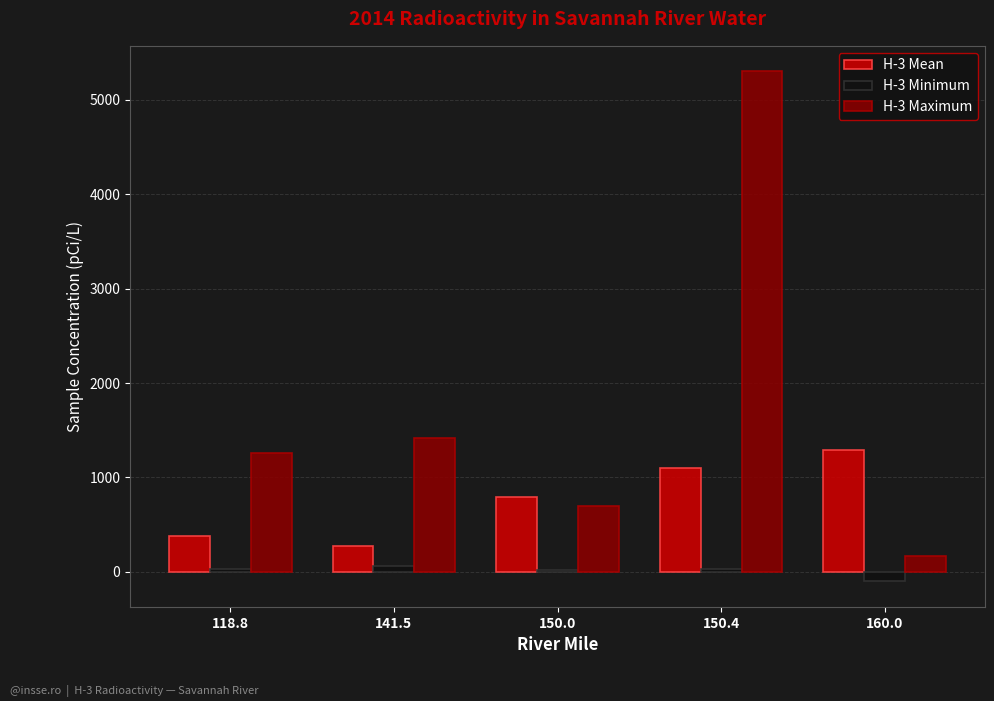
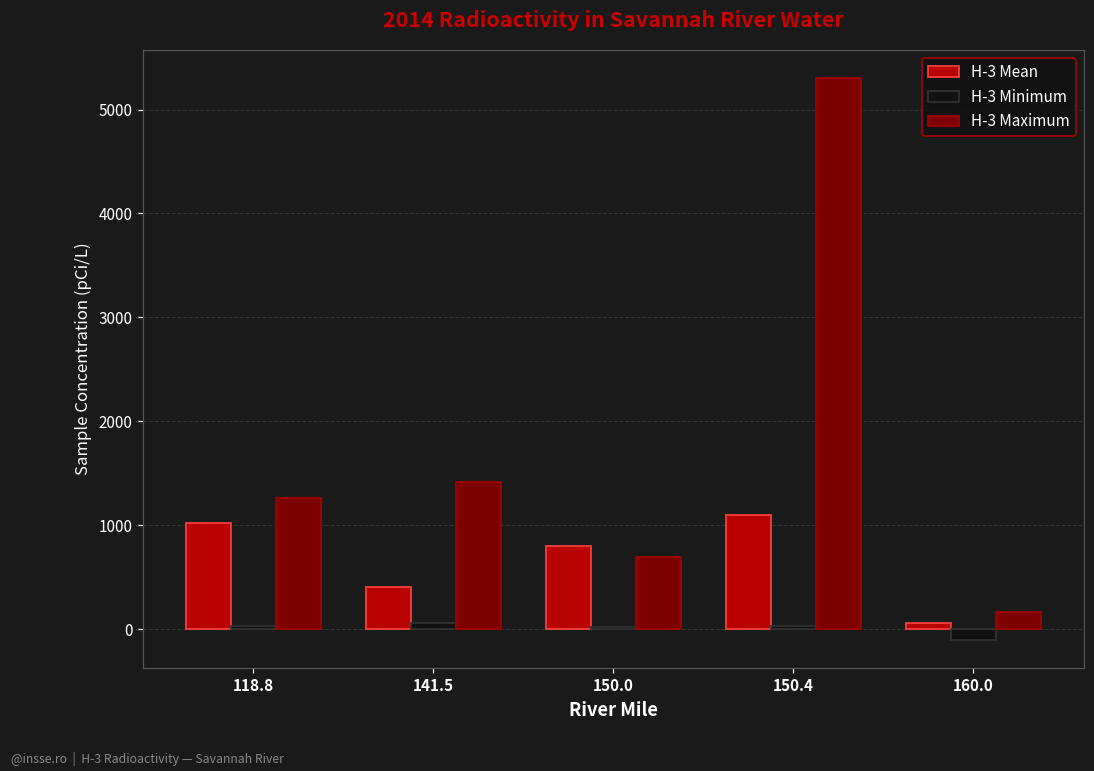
H-3 Mean, 118.8: 400 -> 1000
H-3 Mean, 141.5: 300 -> 400
H-3 Mean, 160.0: 1300 -> 100
